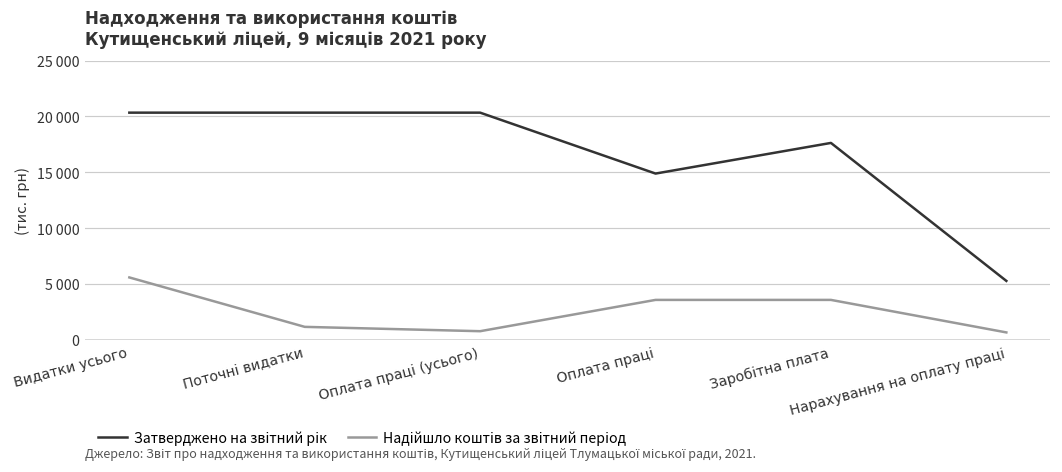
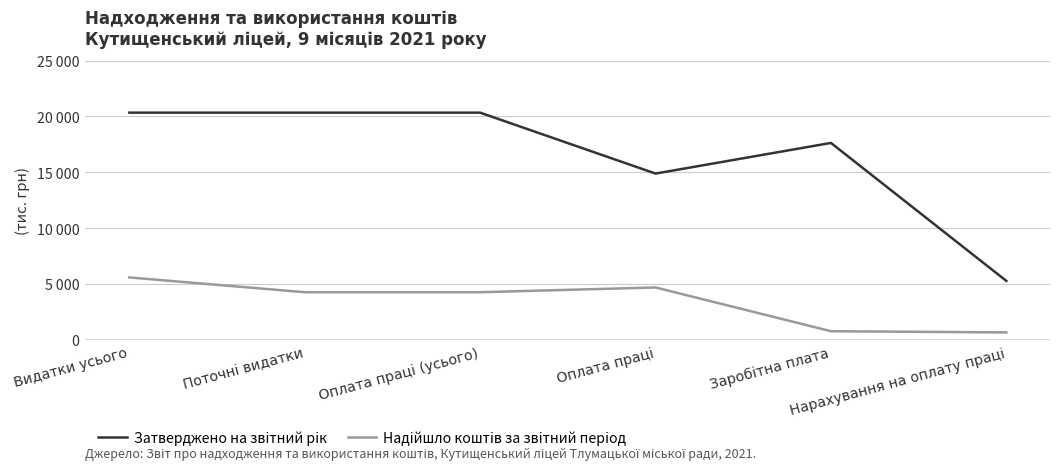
Надійшло коштів за звітний період, Поточні видатки: 1000 -> 4000
Надійшло коштів за звітний період, Оплата праці (усього): 1000 -> 4000
Надійшло коштів за звітний період, Оплата праці: 4000 -> 5000
Надійшло коштів за звітний період, Заробітна плата: 4000 -> 1000
